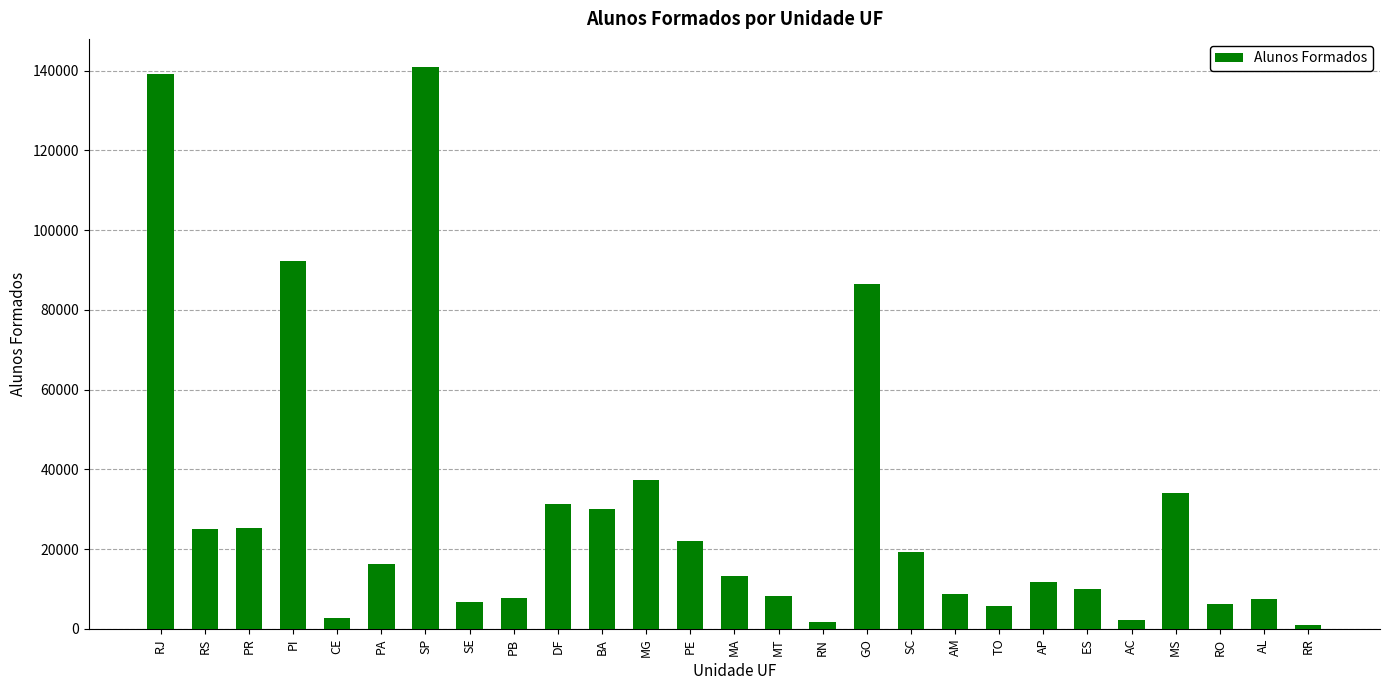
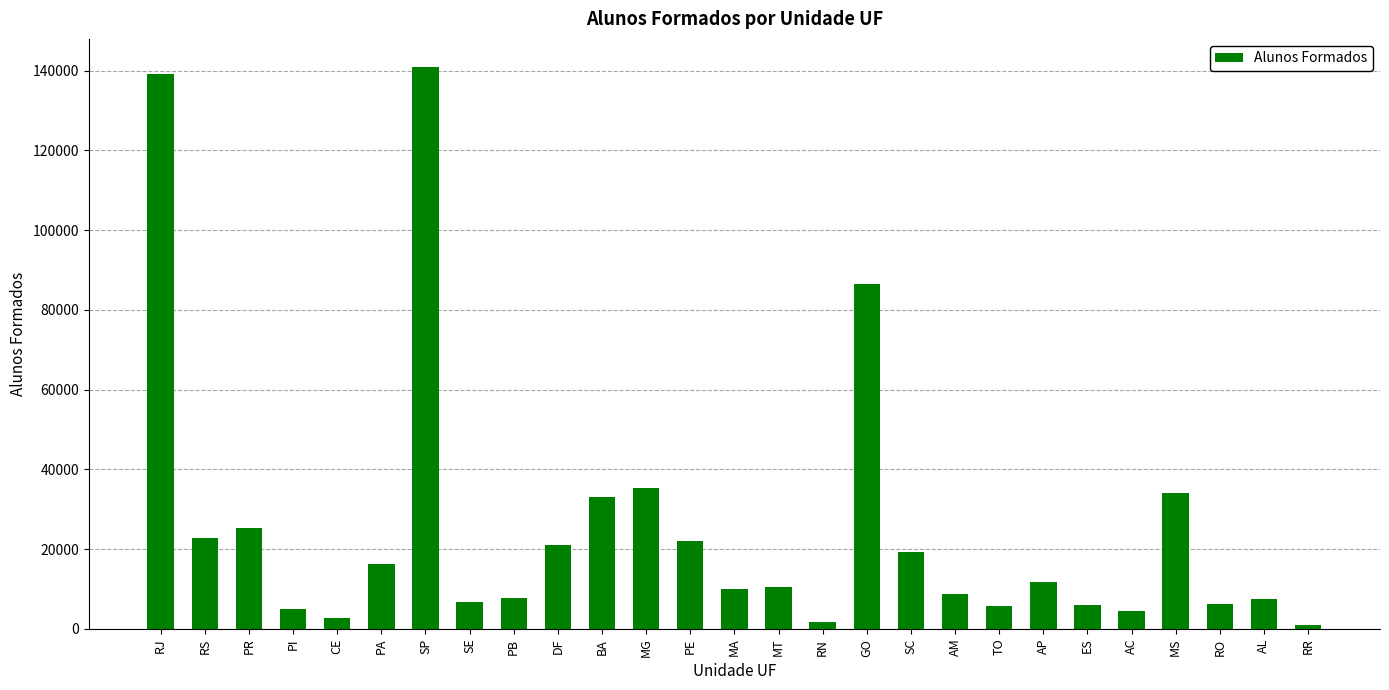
RS: 25000 -> 23000
PI: 92000 -> 5000
DF: 31000 -> 21000
BA: 30000 -> 33000
MG: 37000 -> 35000
MA: 13000 -> 10000
MT: 8000 -> 10000
ES: 10000 -> 6000
AC: 2000 -> 5000
